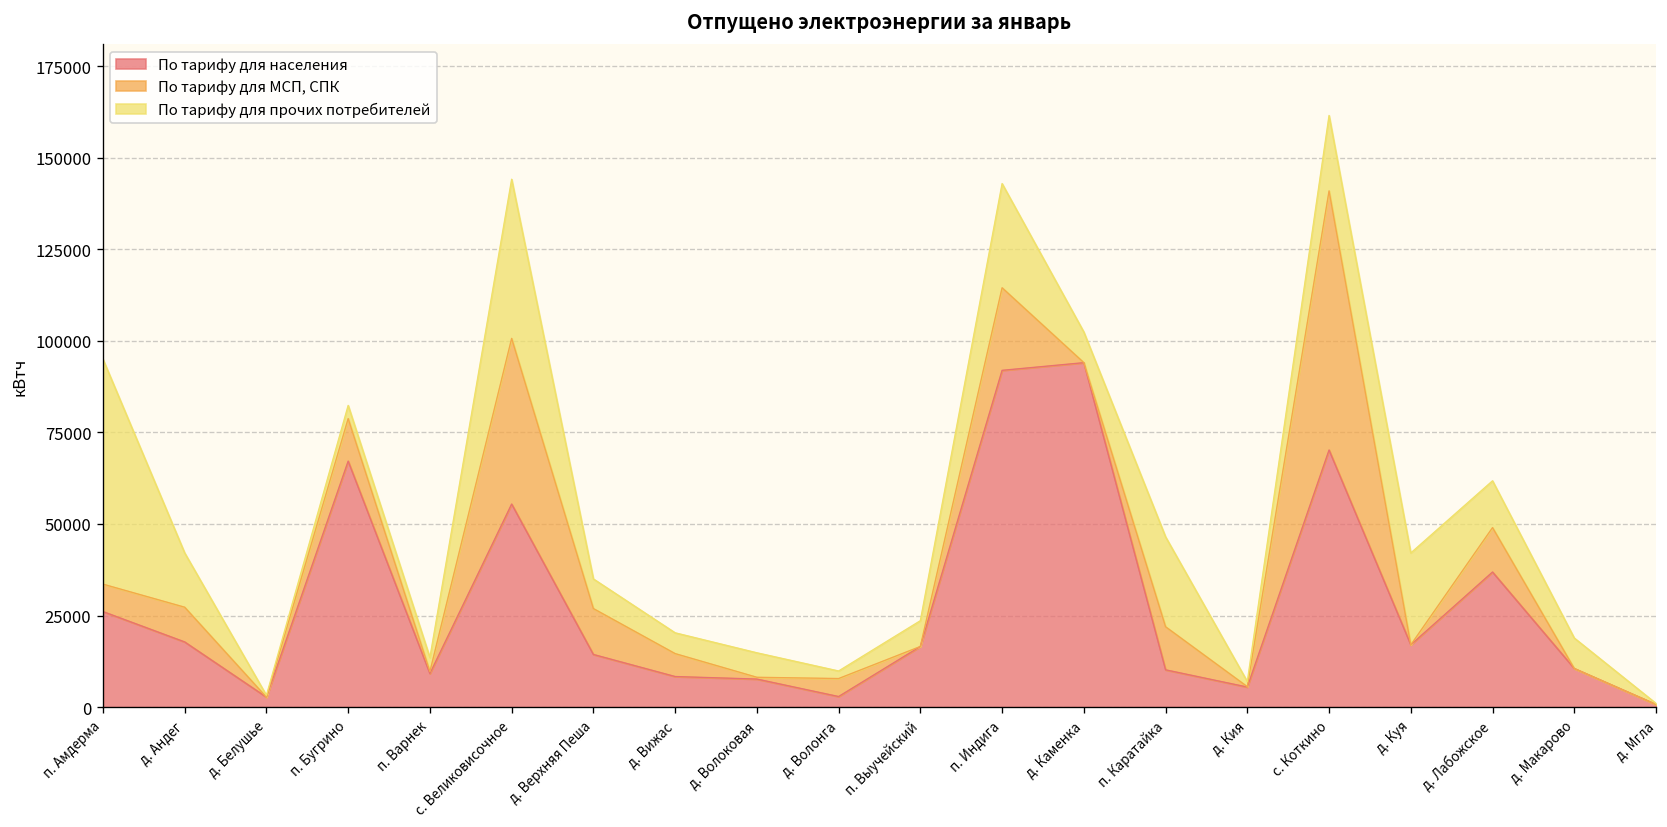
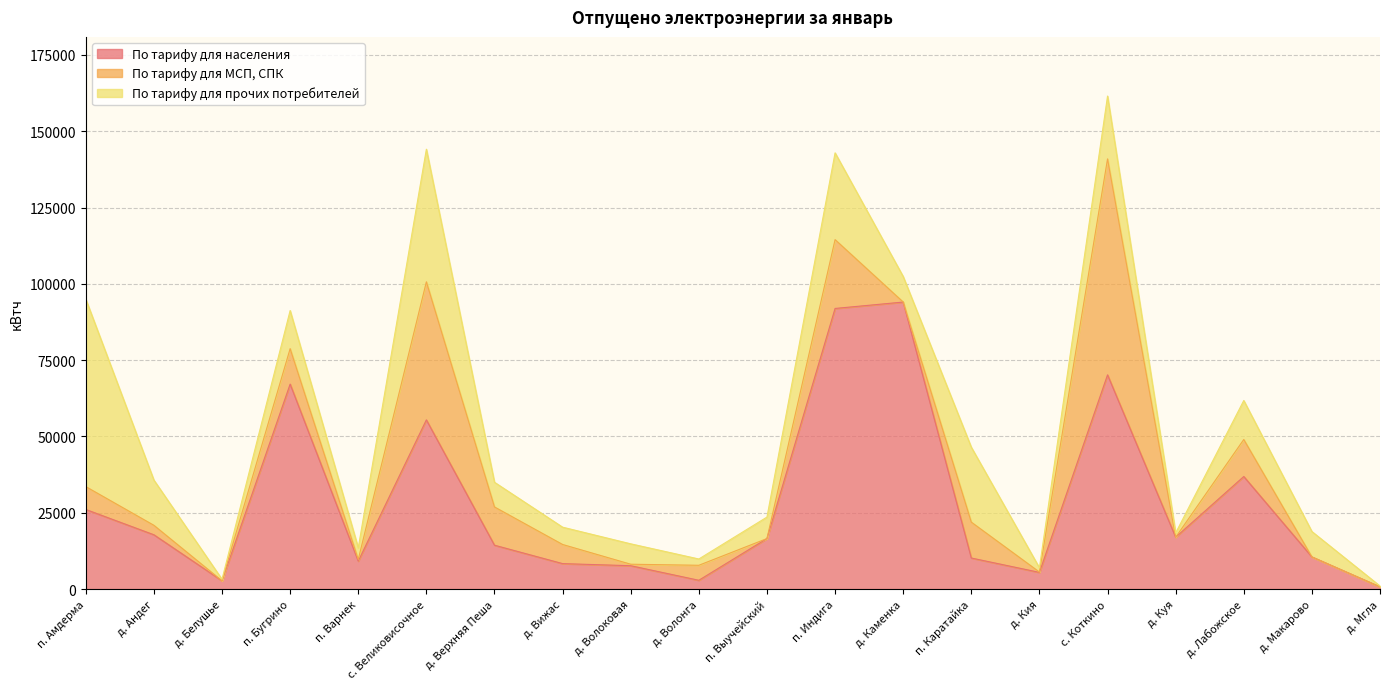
По тарифу для МСП, СПК, д. Андег: 9000 -> 3000
По тарифу для прочих потребителей, п. Бугрино: 4000 -> 12000
По тарифу для прочих потребителей, д. Куя: 25000 -> 1000
